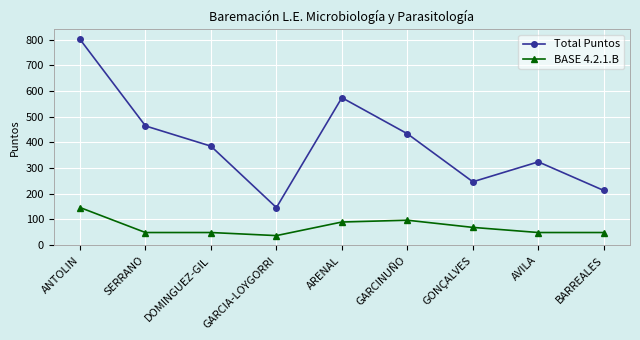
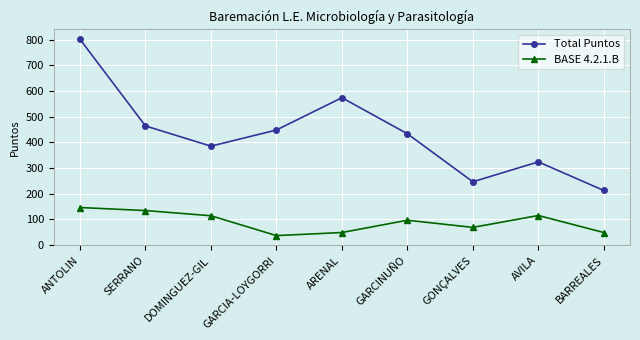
BASE 4.2.1.B, SERRANO: 50 -> 130
BASE 4.2.1.B, DOMINGUEZ-GIL: 50 -> 110
Total Puntos, GARCIA-LOYGORRI: 150 -> 450
BASE 4.2.1.B, ARENAL: 90 -> 50
BASE 4.2.1.B, AVILA: 50 -> 110
